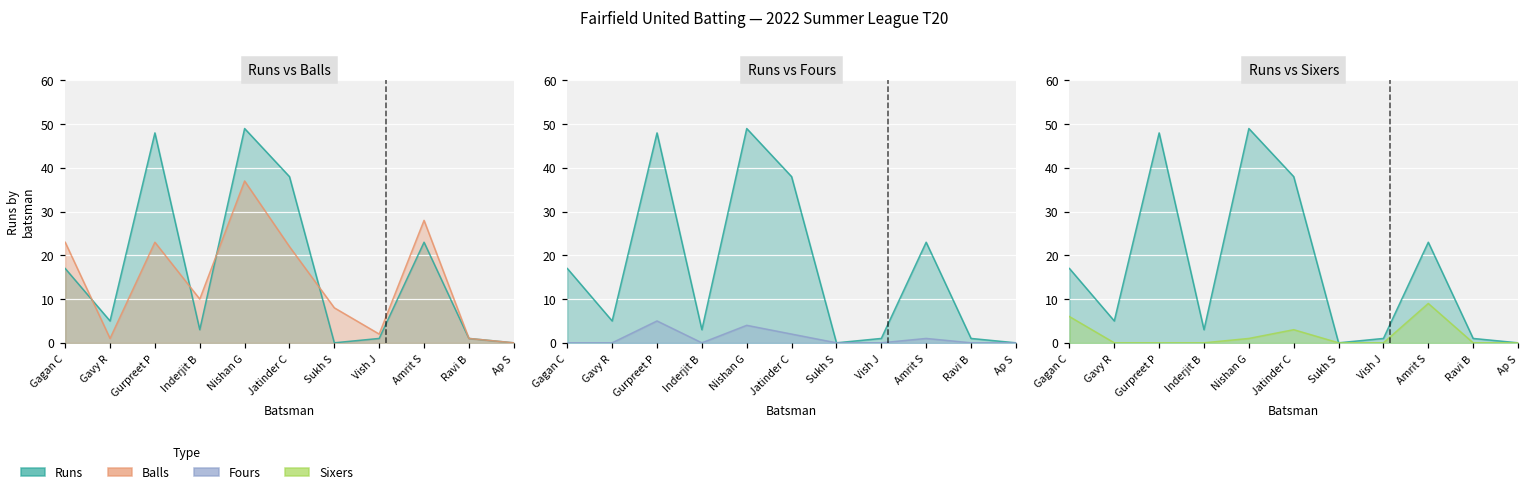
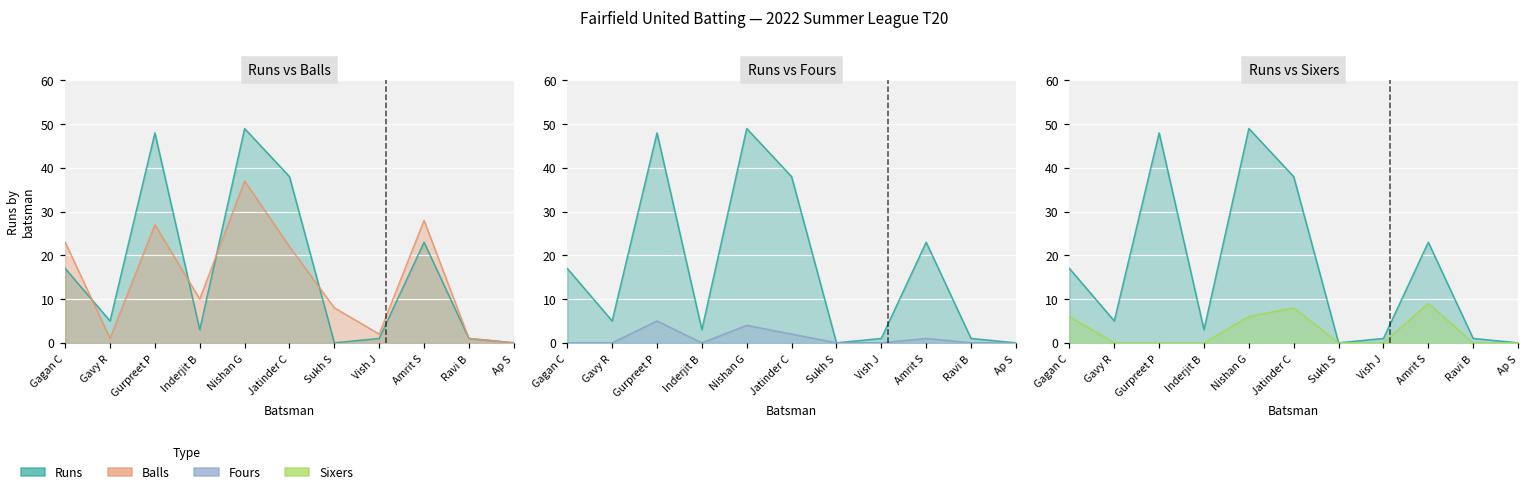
Runs vs Balls, Balls, Gurpreet P: 23 -> 27
Runs vs Sixers, Sixers, Nishan G: 1 -> 6
Runs vs Sixers, Sixers, Jatinder C: 3 -> 8
